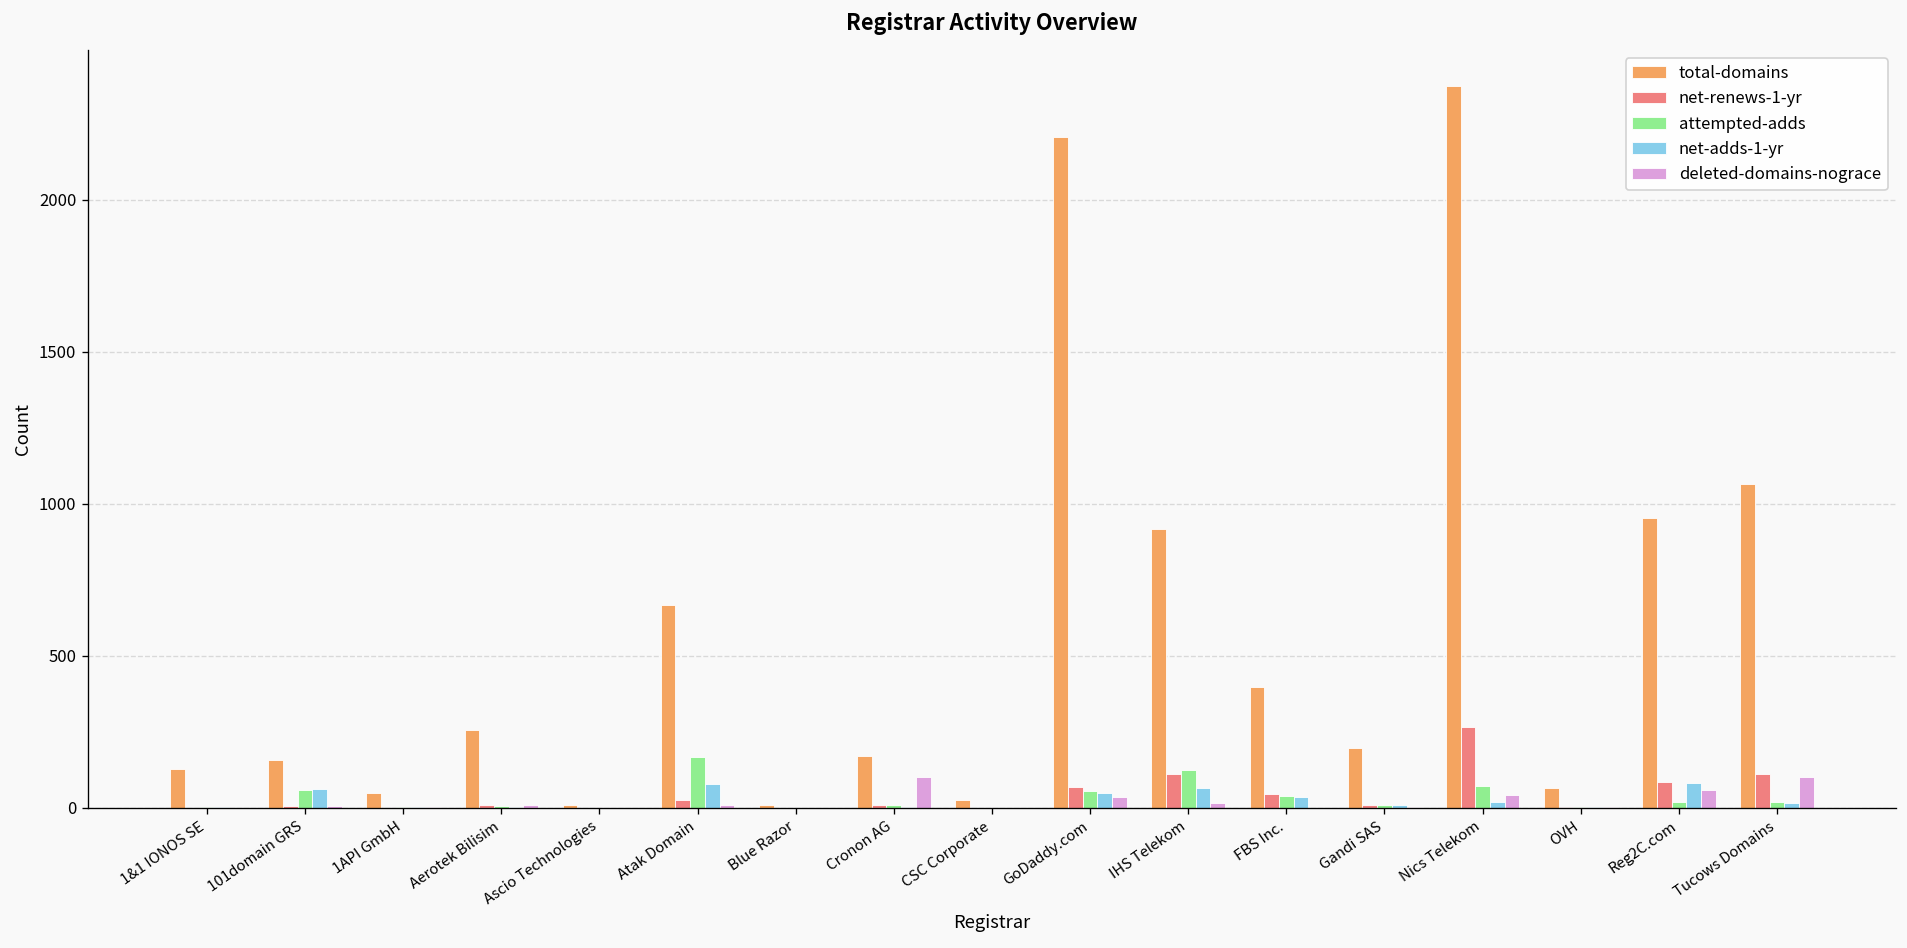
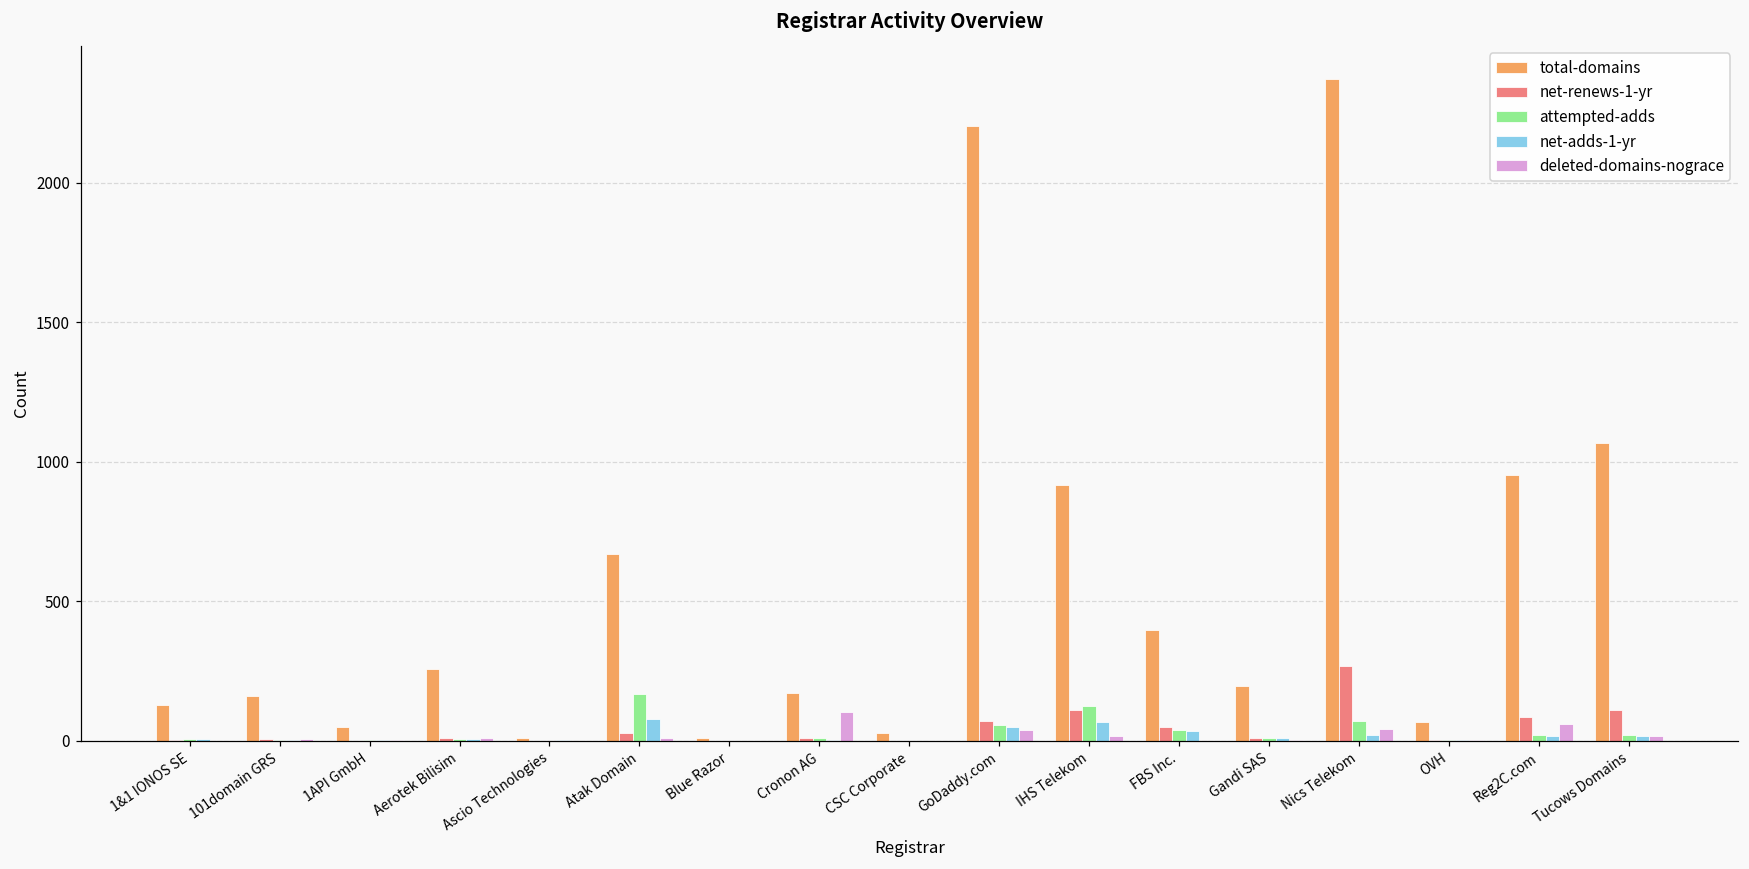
attempted-adds, 101domain GRS: 60 -> 0
net-adds-1-yr, 101domain GRS: 60 -> 0
net-adds-1-yr, Reg2C.com: 80 -> 20
deleted-domains-nograce, Tucows Domains: 100 -> 20
